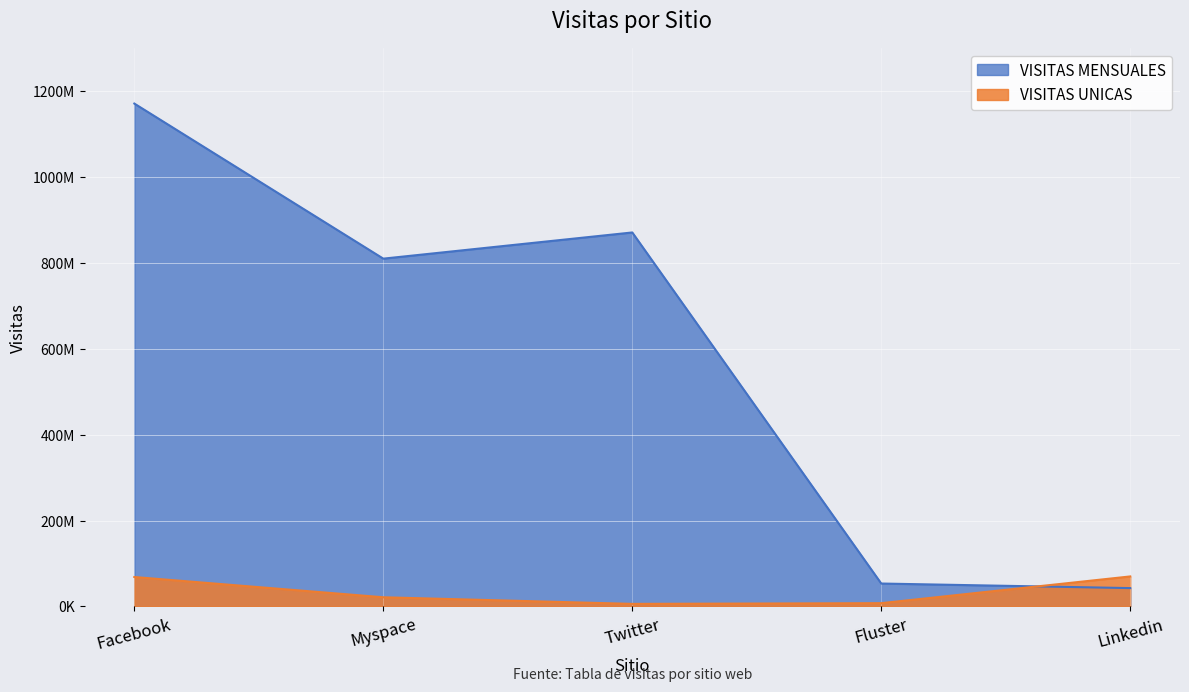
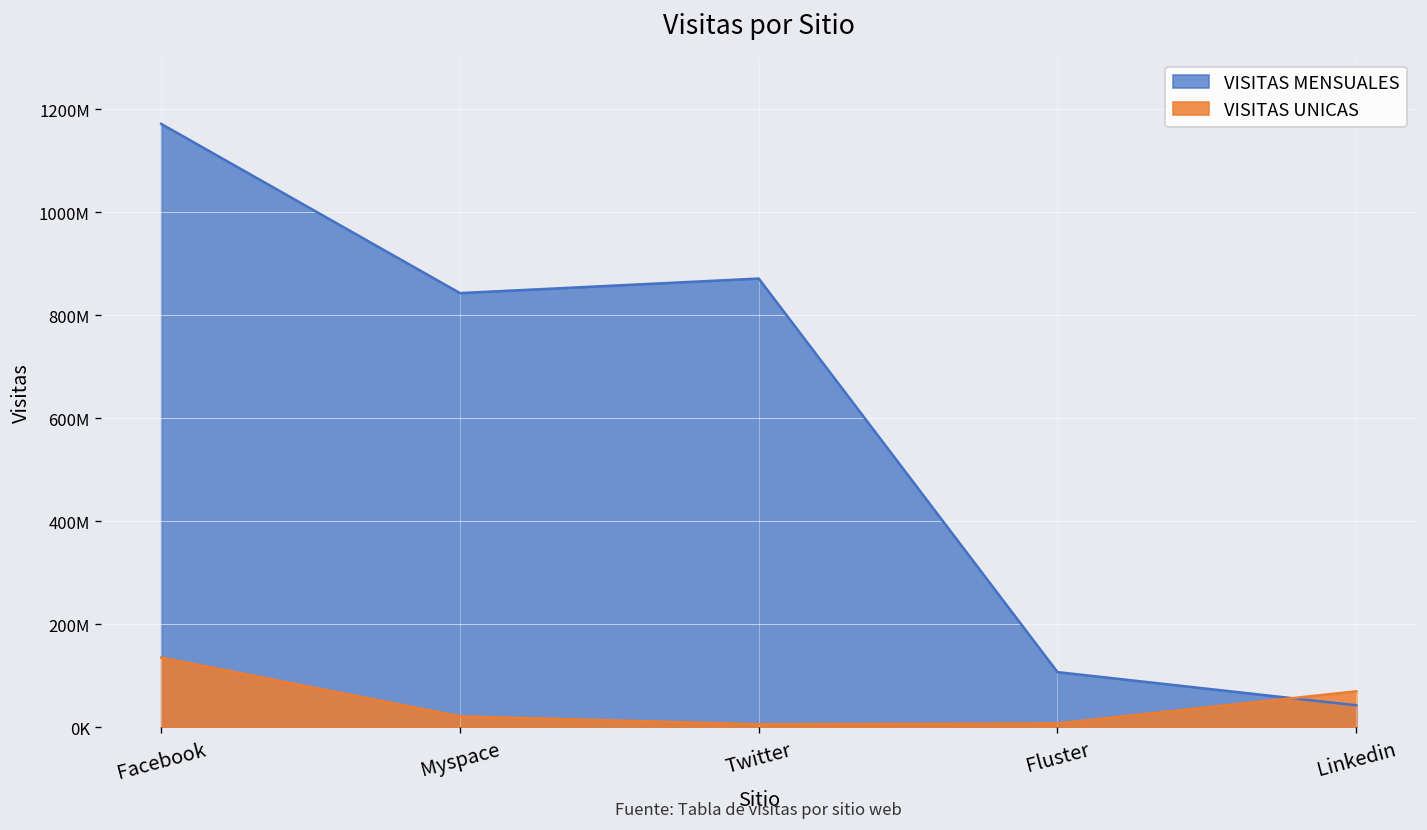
VISITAS UNICAS, Facebook: 70000000 -> 140000000
VISITAS MENSUALES, Myspace: 810000000 -> 840000000
VISITAS MENSUALES, Fluster: 50000000 -> 110000000
